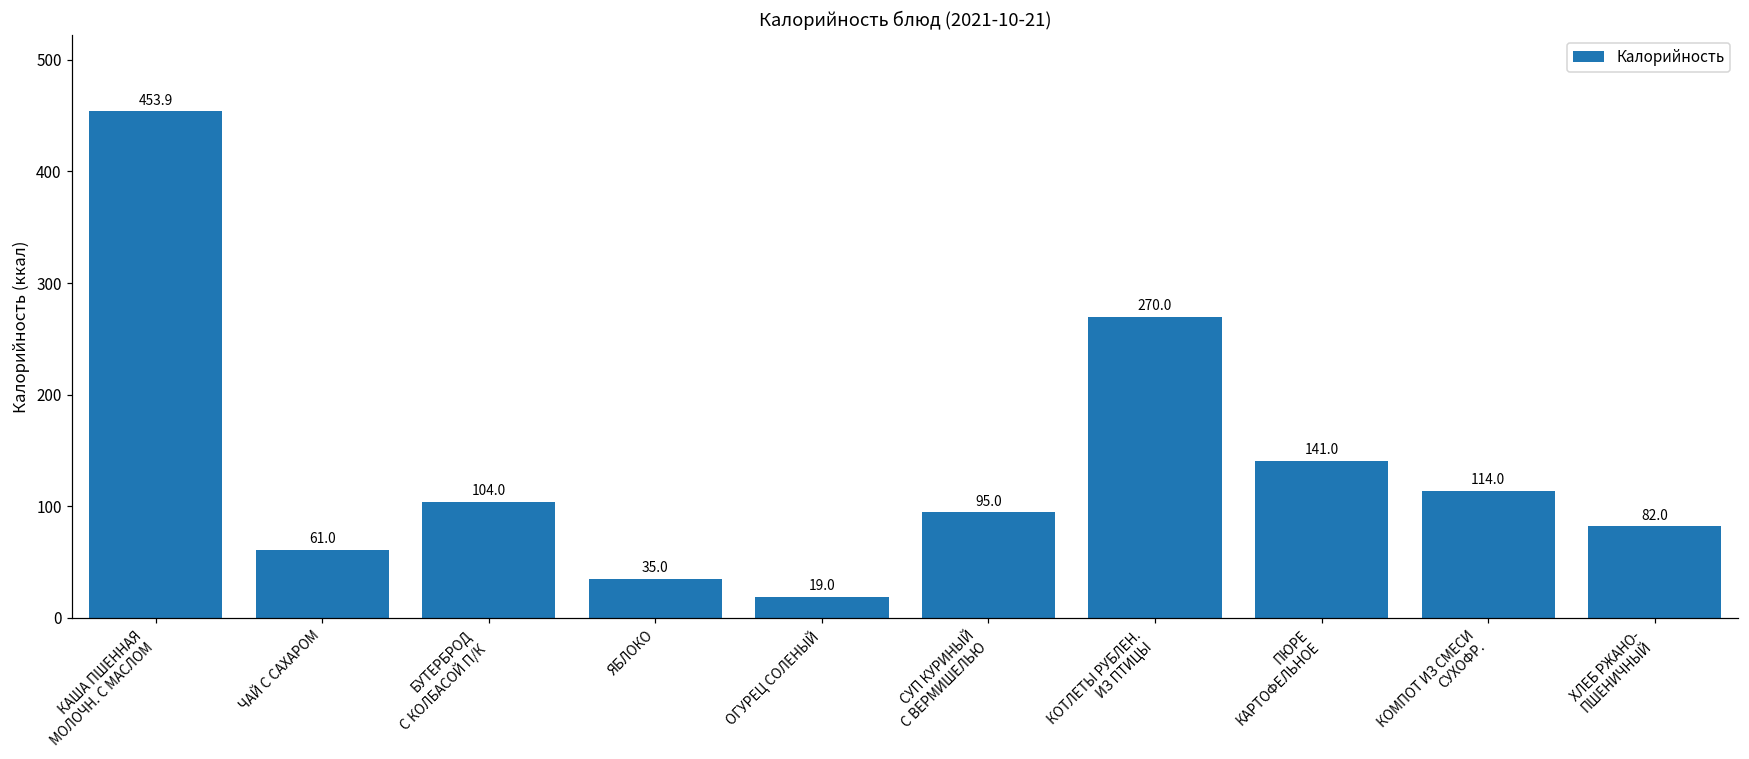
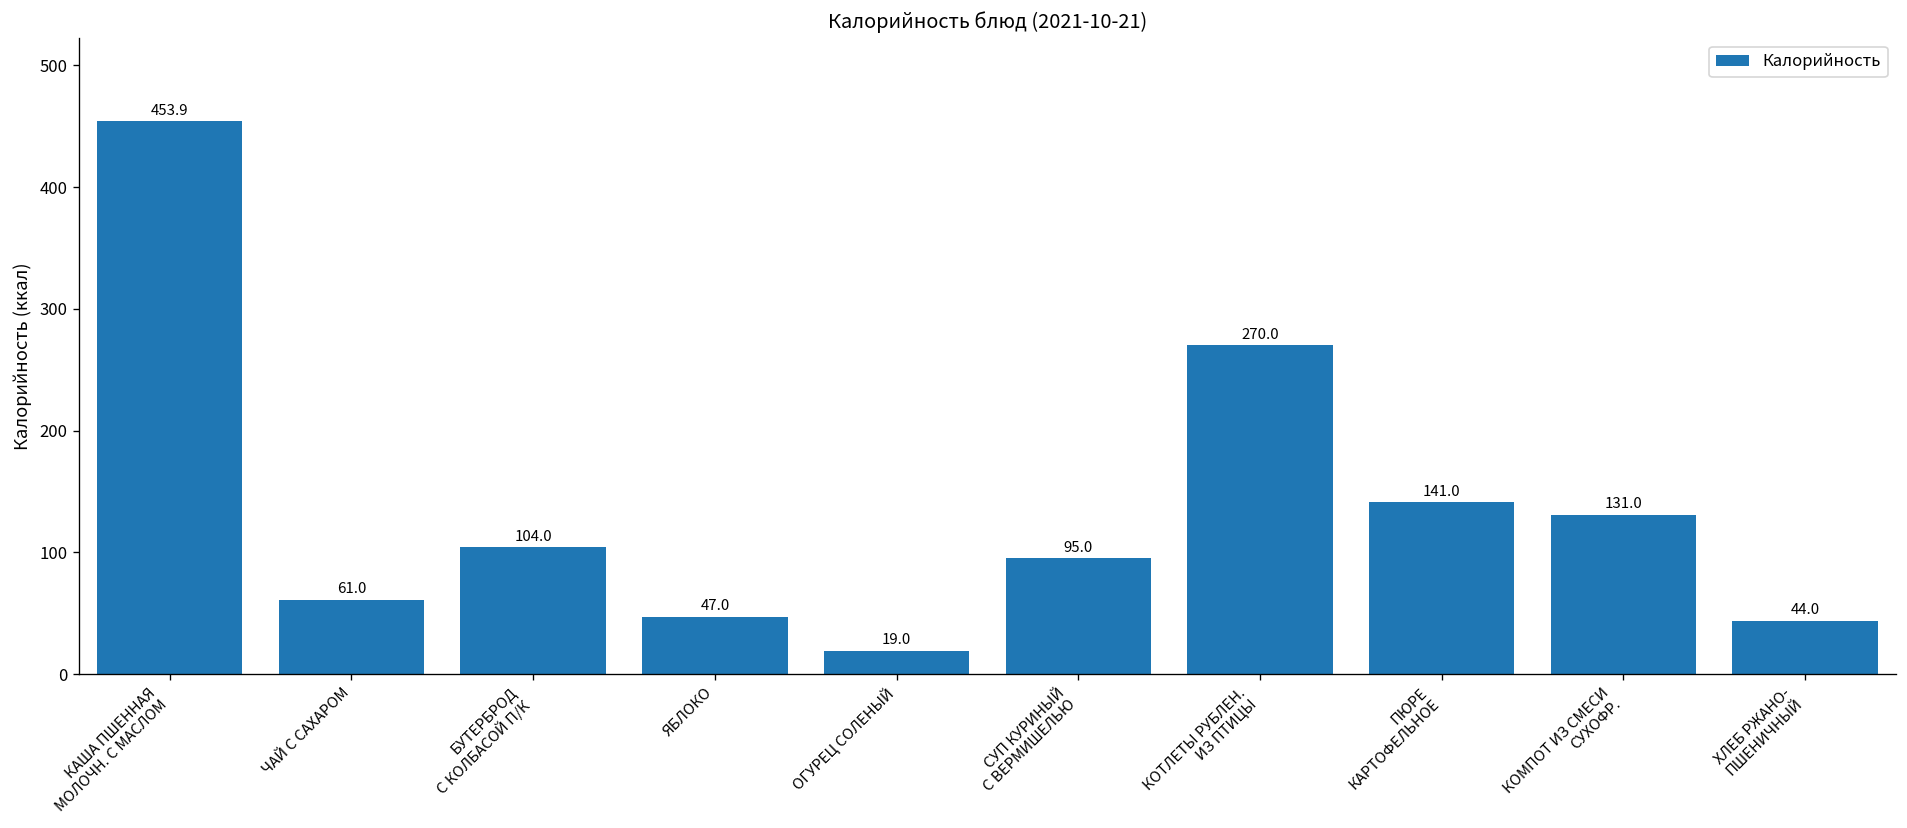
ЯБЛОКО: 35.0 -> 47.0
КОМПОТ ИЗ СМЕСИ СУХОФР.: 114.0 -> 131.0
ХЛЕБ РЖАНО- ПШЕНИЧНЫЙ: 82.0 -> 44.0
